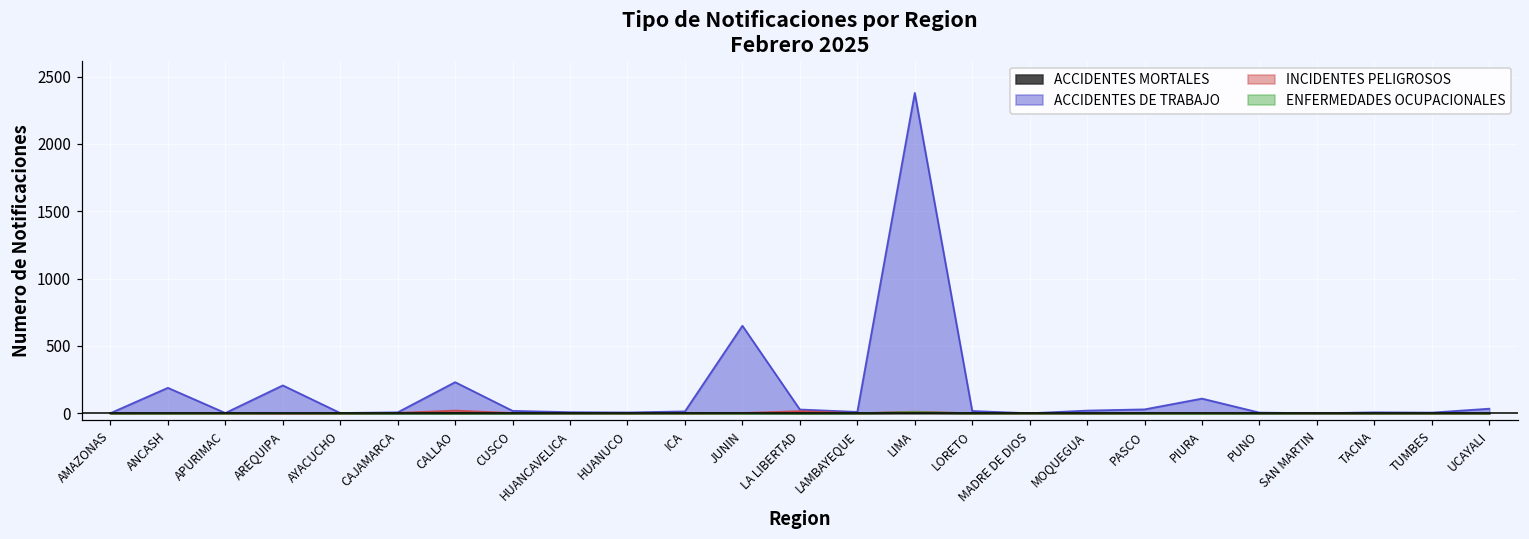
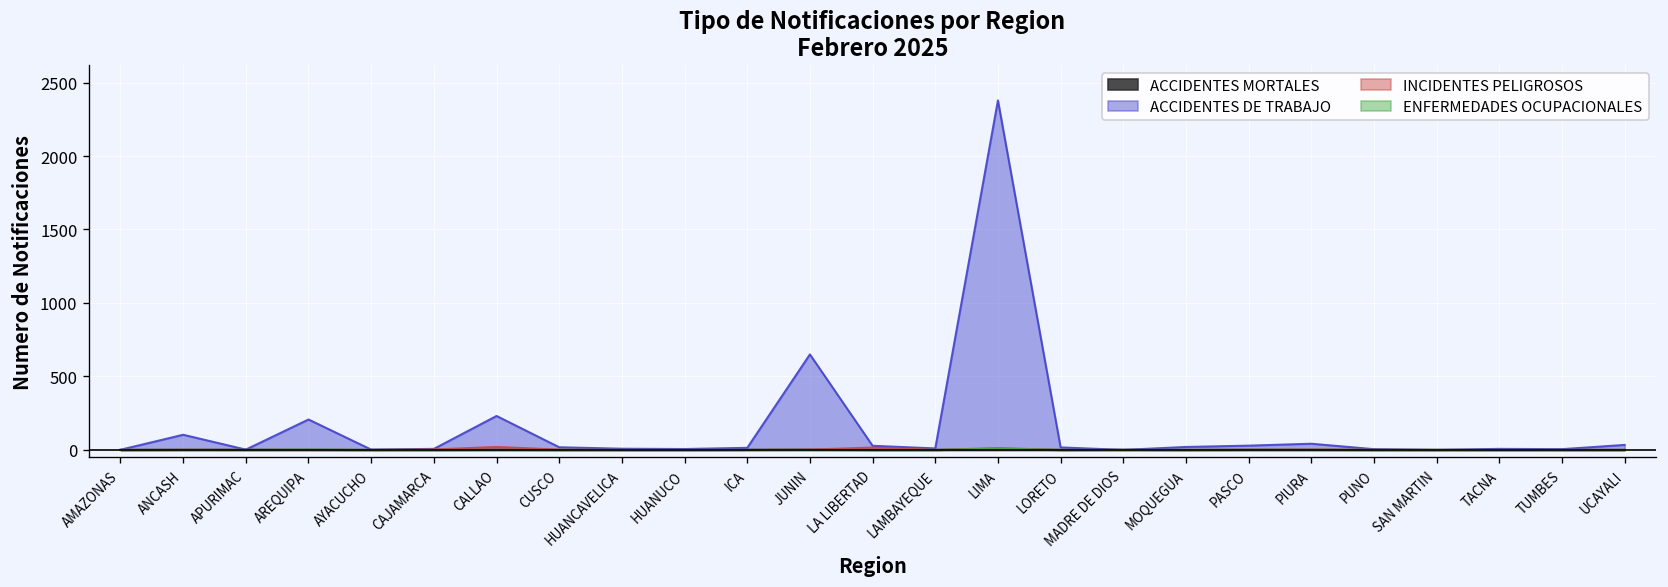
ACCIDENTES DE TRABAJO, ANCASH: 190 -> 100
ACCIDENTES DE TRABAJO, PIURA: 110 -> 40
